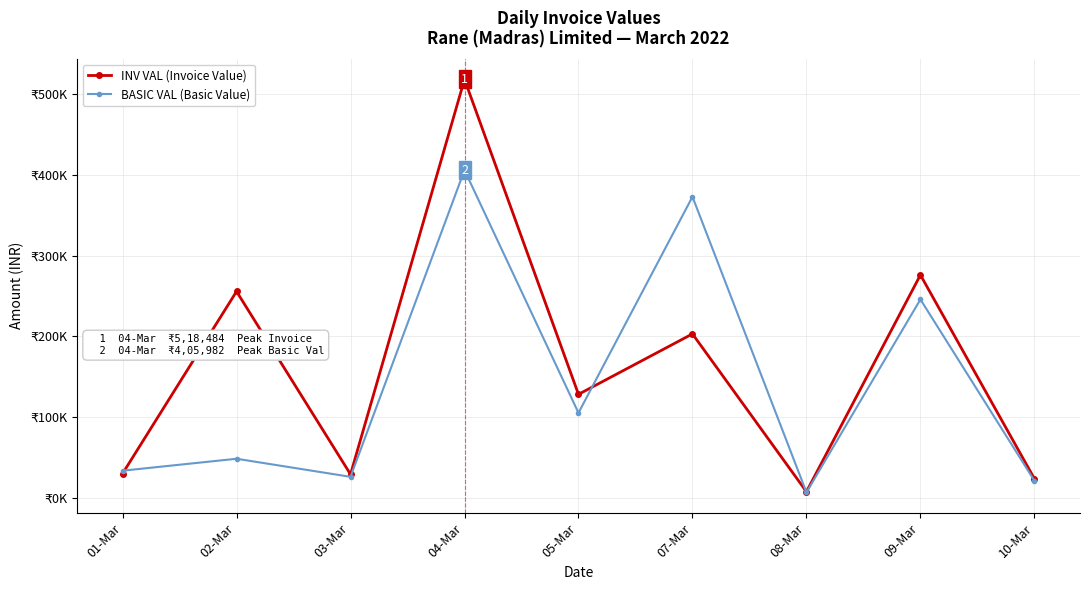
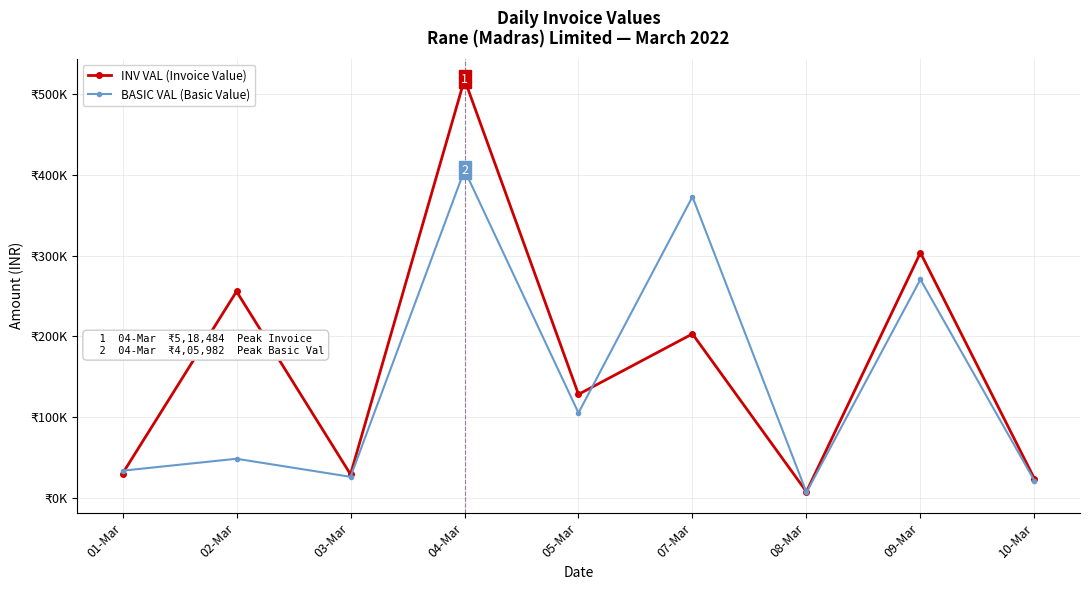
INV VAL (Invoice Value), 09-Mar: ₹280000 -> ₹300000
BASIC VAL (Basic Value), 09-Mar: ₹250000 -> ₹270000
